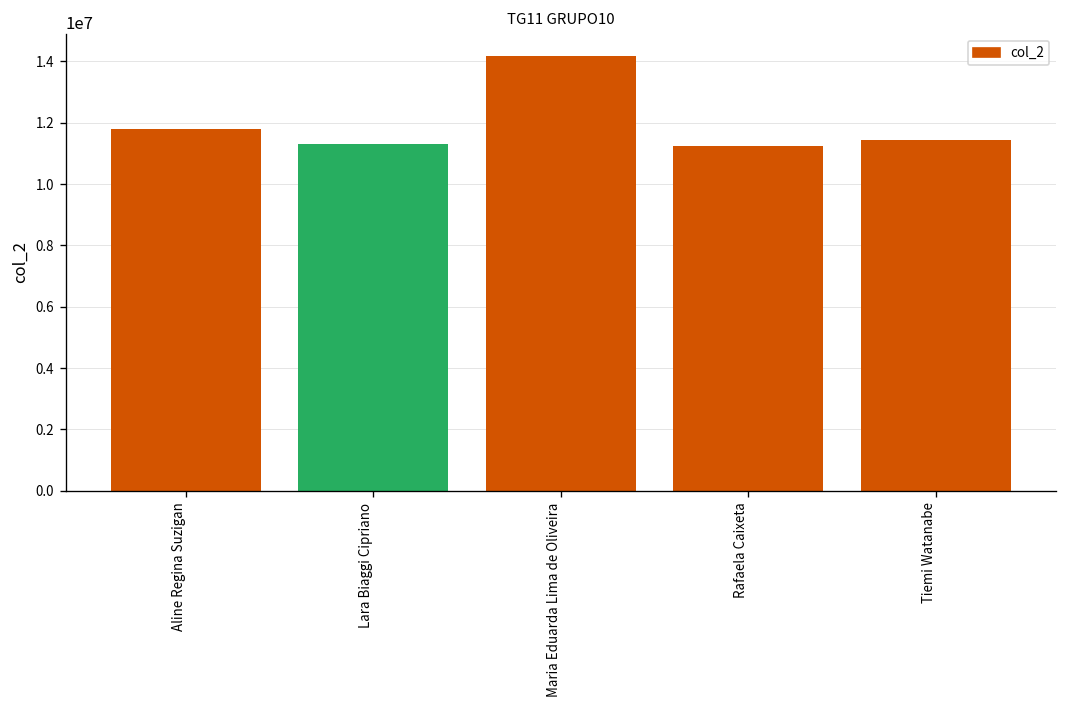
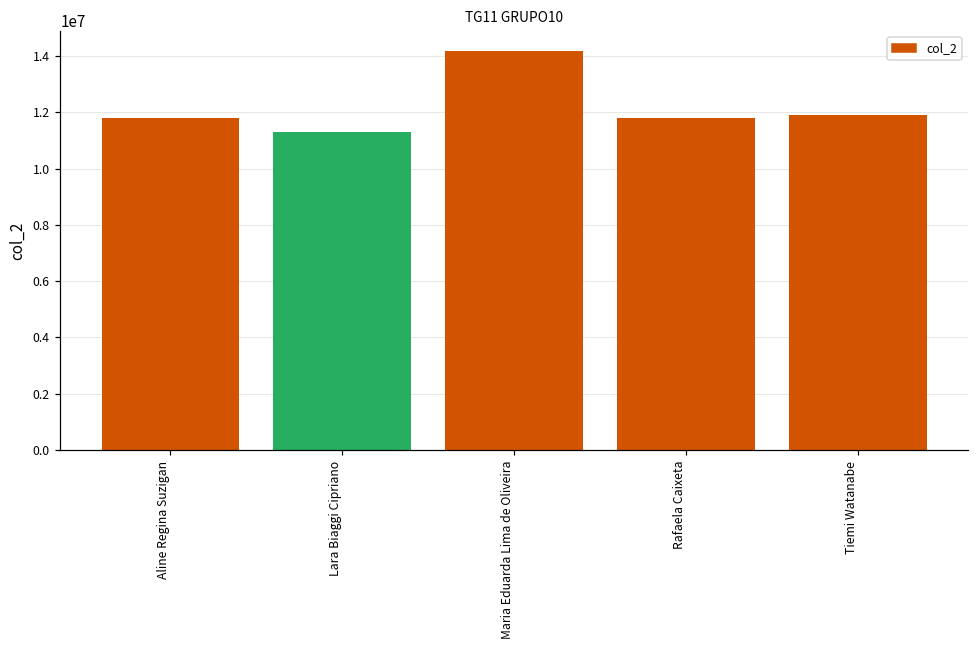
Rafaela Caixeta: 11200000 -> 11800000
Tiemi Watanabe: 11400000 -> 11900000
